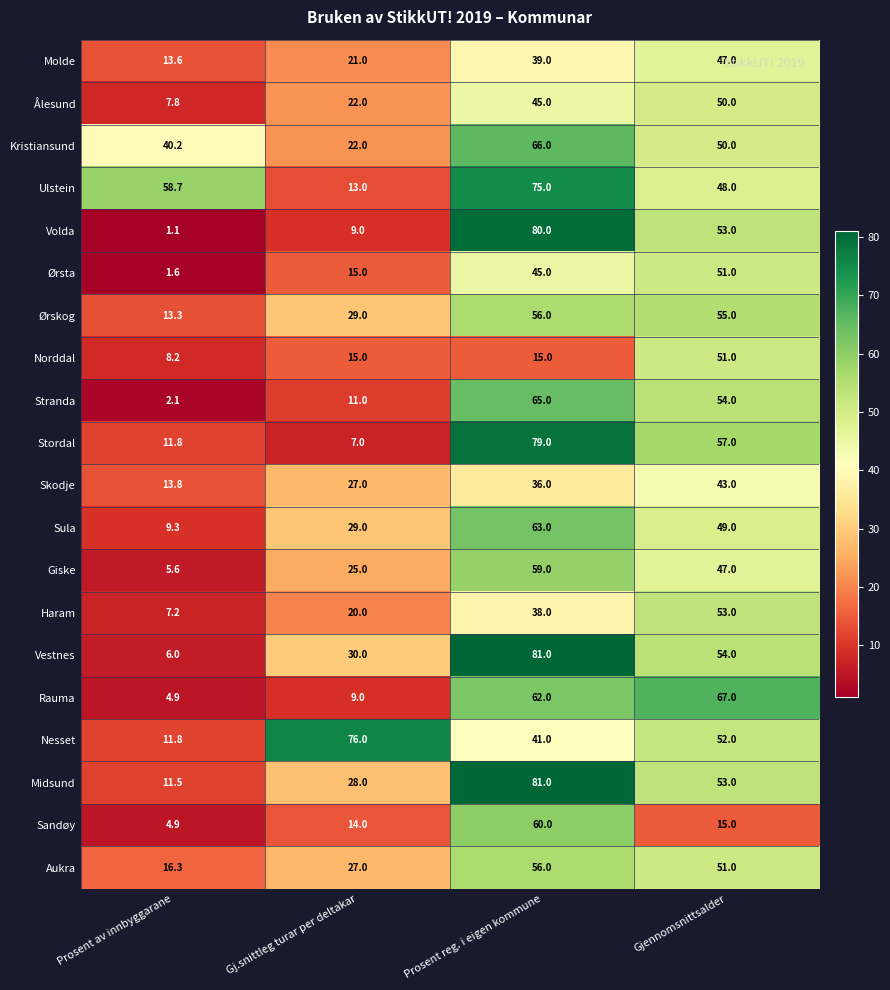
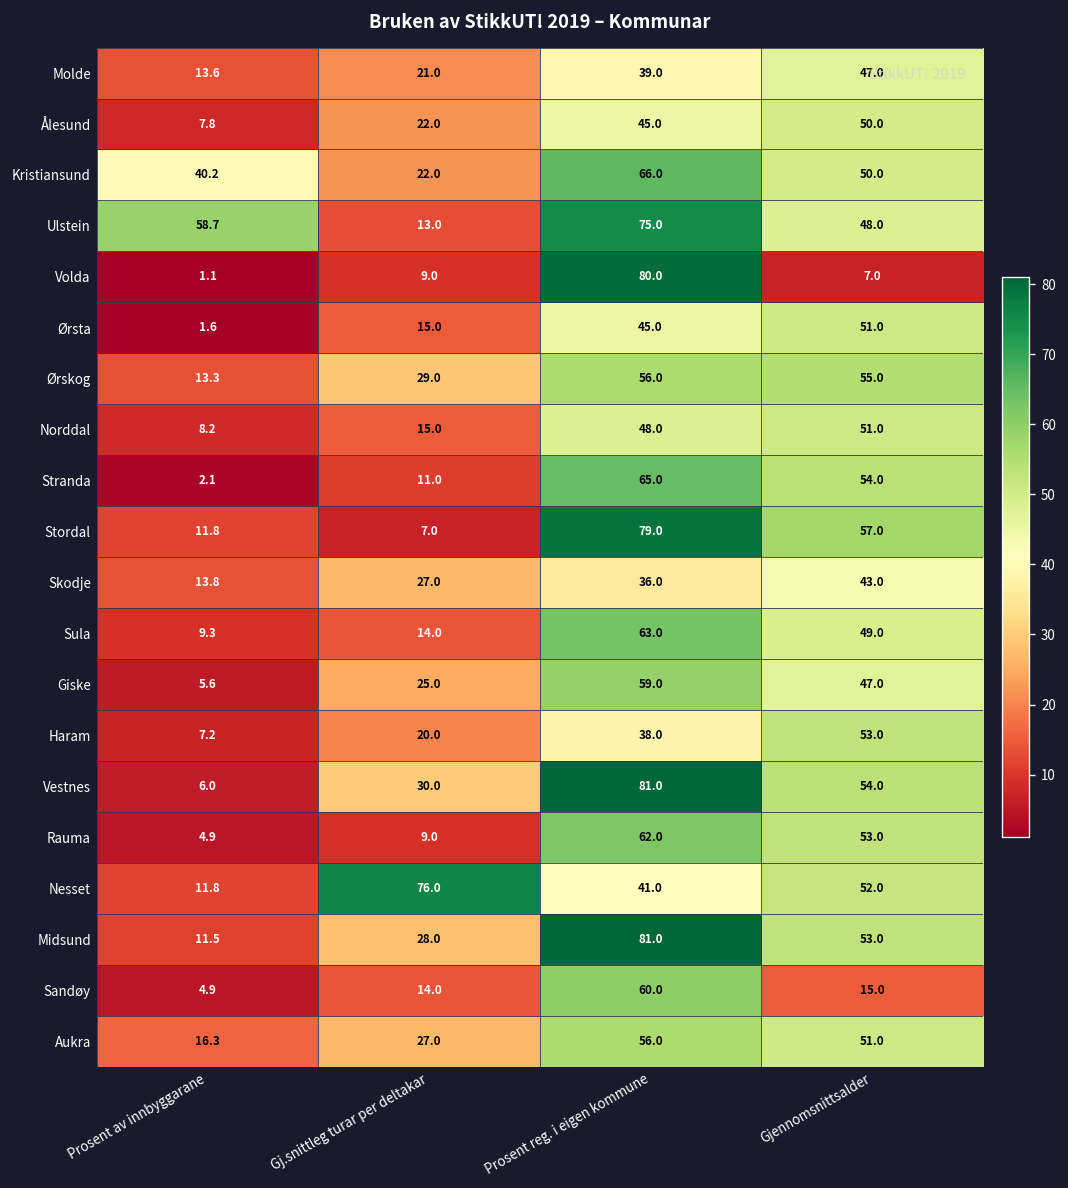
Volda, Gjennomsnittsalder: 53.0 -> 7.0
Norddal, Prosent reg. i eigen kommune: 15.0 -> 48.0
Sula, Gj.snittleg turar per deltakar: 29.0 -> 14.0
Rauma, Gjennomsnittsalder: 67.0 -> 53.0
